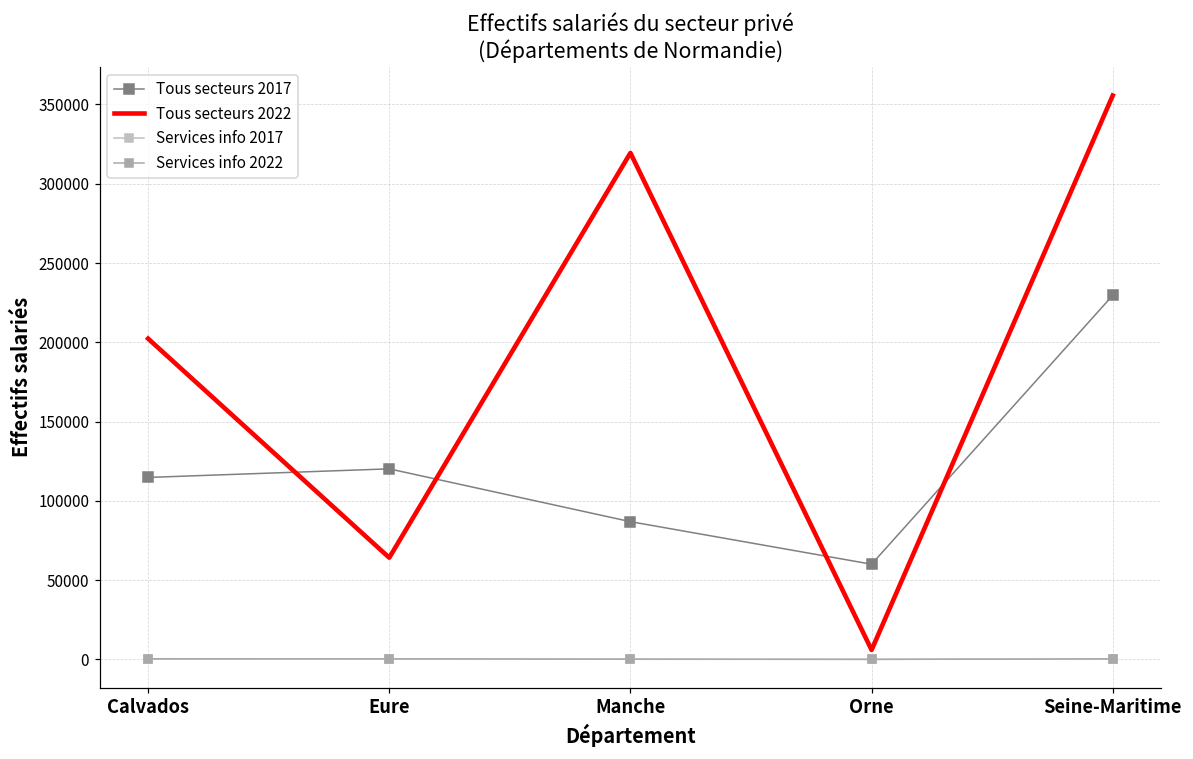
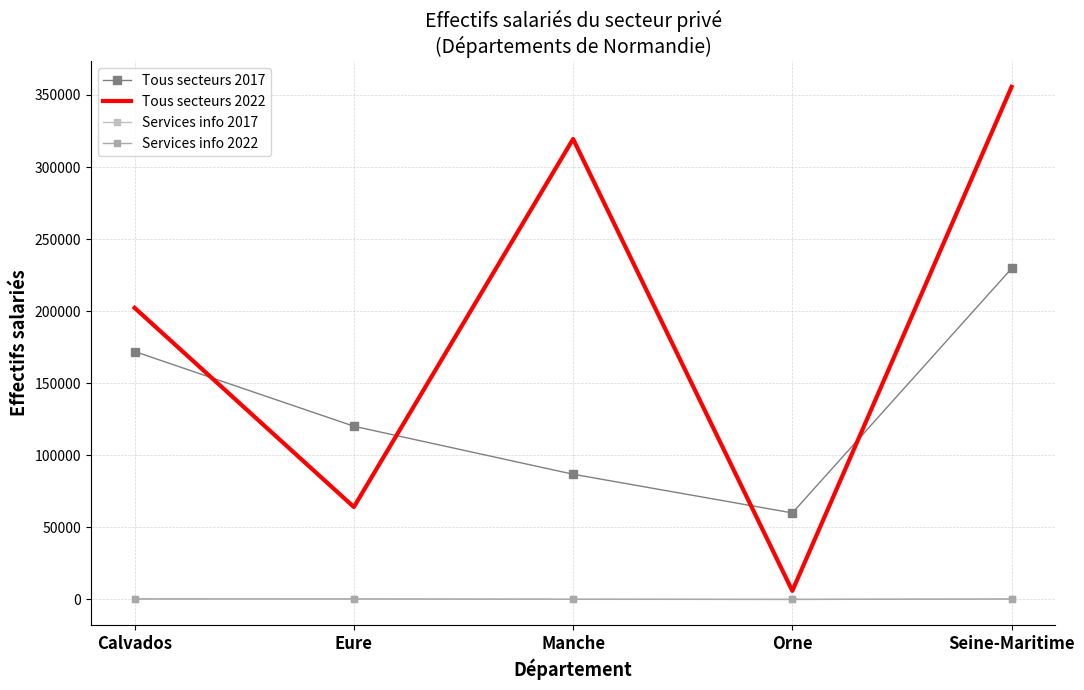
Tous secteurs 2017, Calvados: 115000 -> 172000
